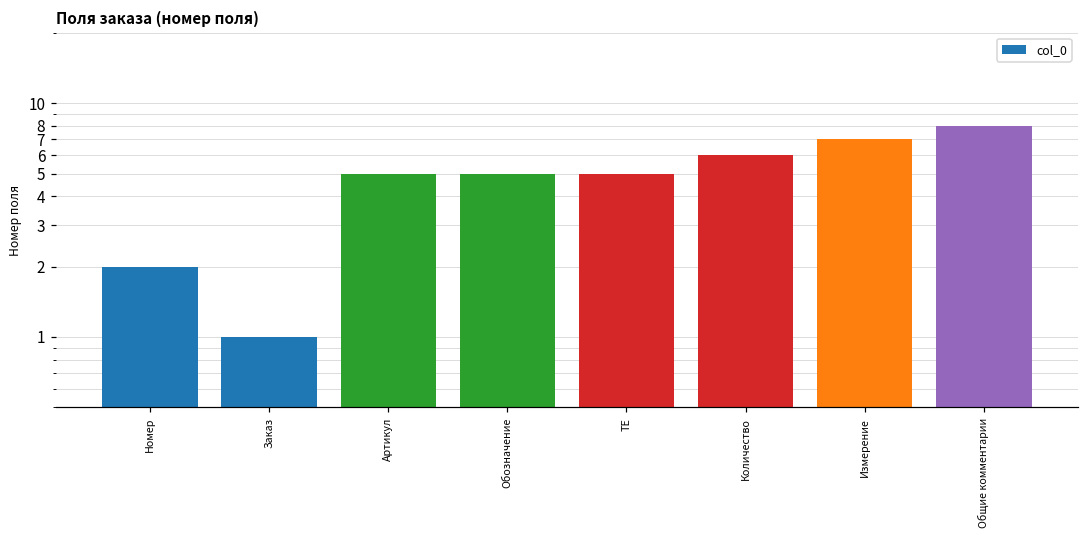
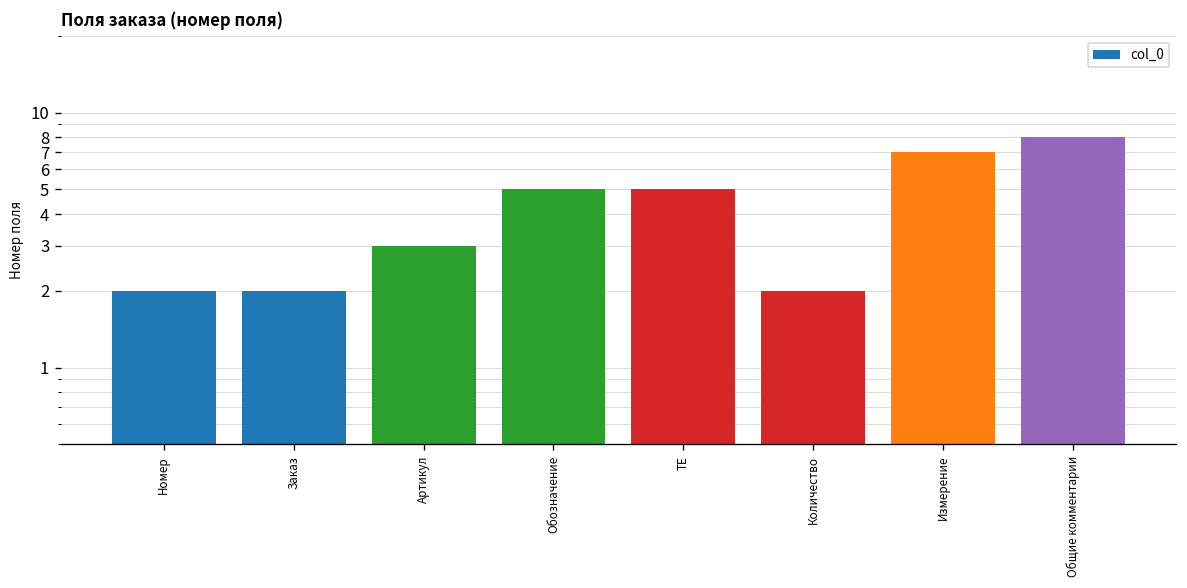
Заказ: 1 -> 2
Артикул: 5 -> 3
Количество: 6 -> 2
